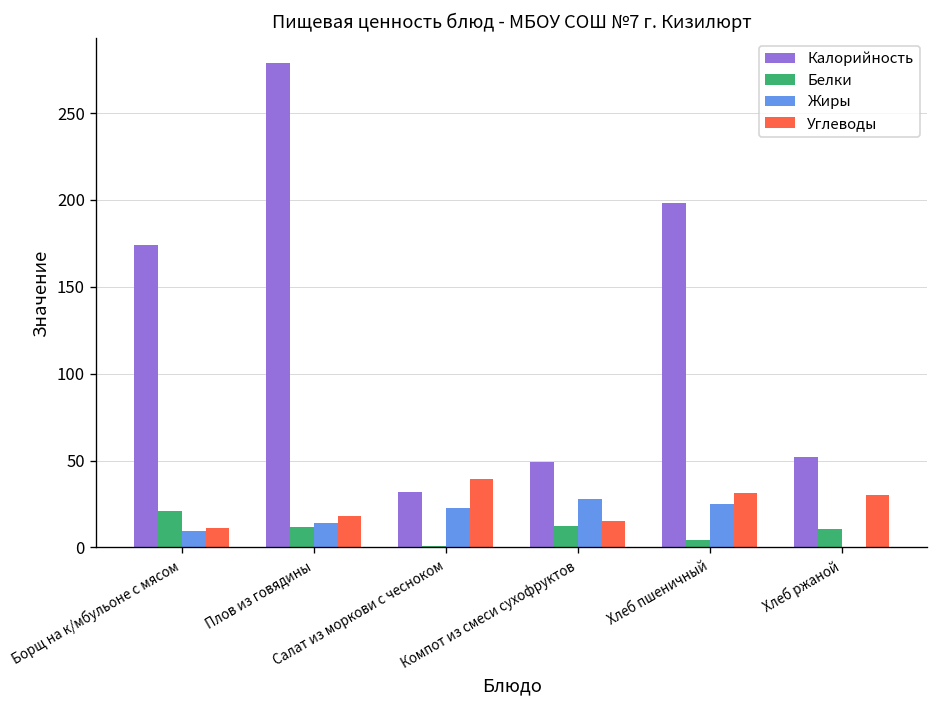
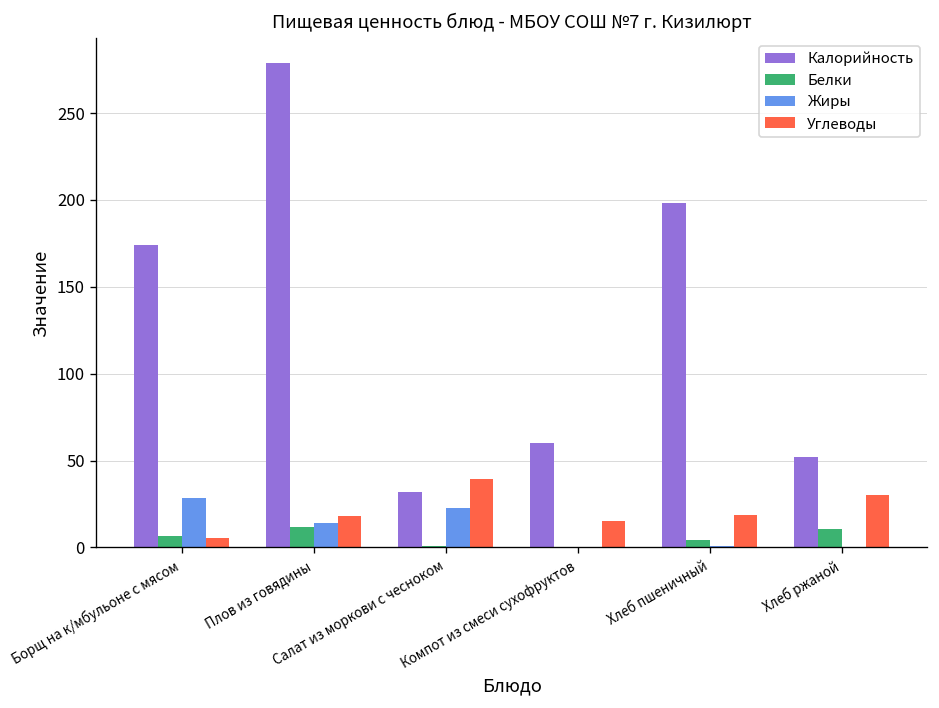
Белки, Борщ на к/мбульоне с мясом: 21 -> 6
Жиры, Борщ на к/мбульоне с мясом: 9 -> 28
Углеводы, Борщ на к/мбульоне с мясом: 11 -> 5
Калорийность, Компот из смеси сухофруктов: 49 -> 60
Белки, Компот из смеси сухофруктов: 12 -> 0
Жиры, Компот из смеси сухофруктов: 28 -> 0
Жиры, Хлеб пшеничный: 25 -> 1
Углеводы, Хлеб пшеничный: 32 -> 19
